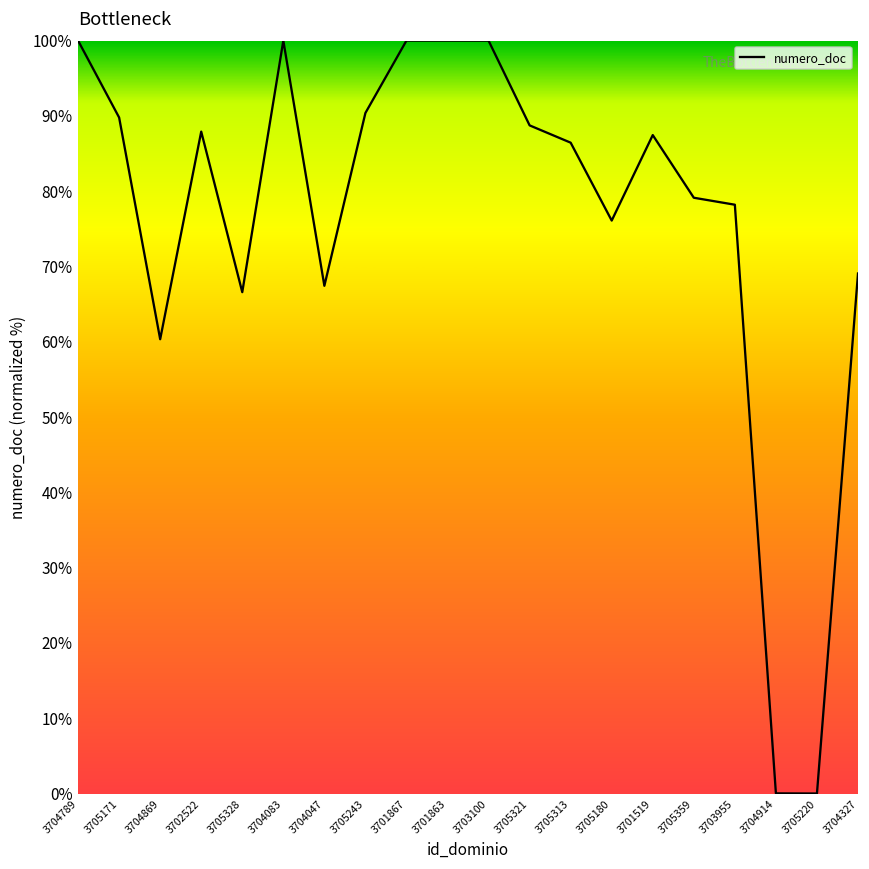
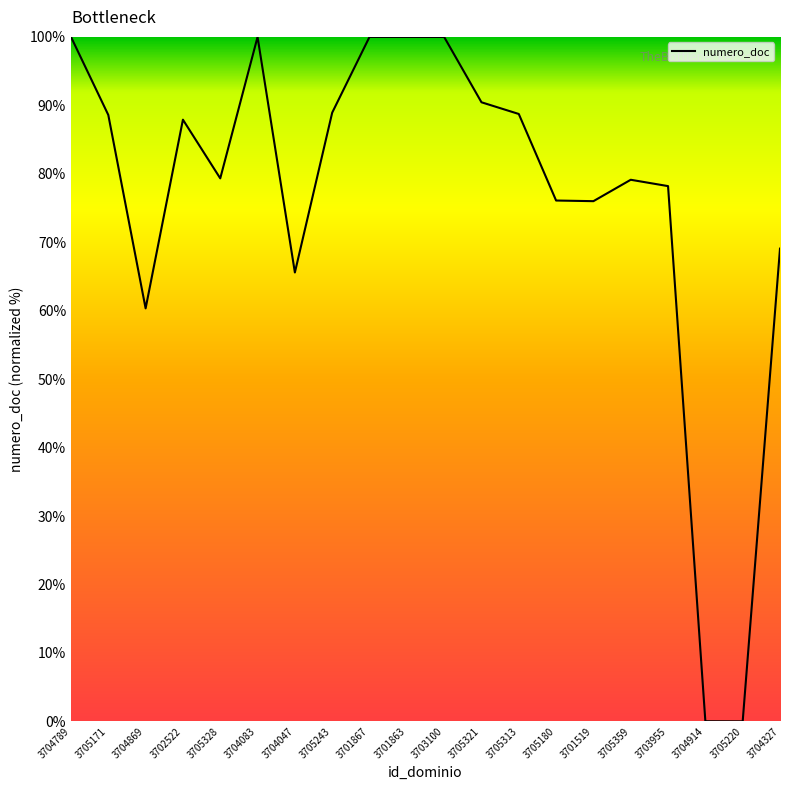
3705171: 90% -> 89%
3705328: 67% -> 79%
3704047: 67% -> 66%
3705243: 90% -> 89%
3705321: 89% -> 90%
3705313: 86% -> 89%
3701519: 87% -> 76%
